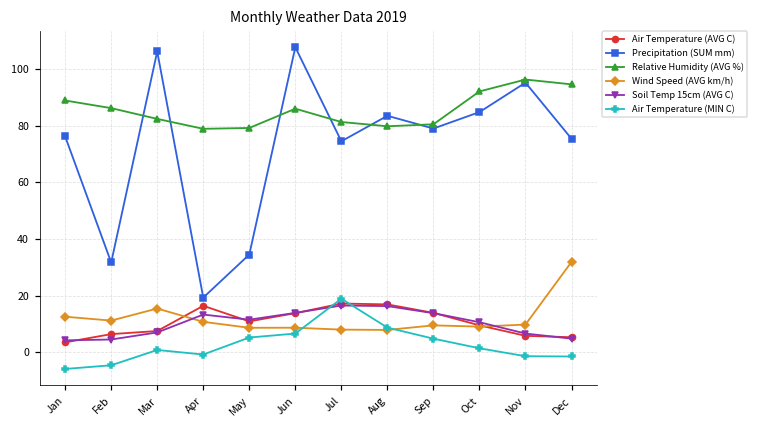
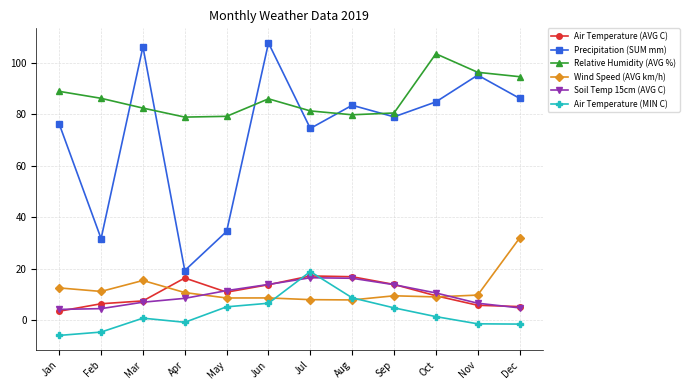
Soil Temp 15cm (AVG C), Apr: 13 -> 9
Relative Humidity (AVG %), Oct: 92 -> 104
Precipitation (SUM mm), Dec: 75 -> 86
